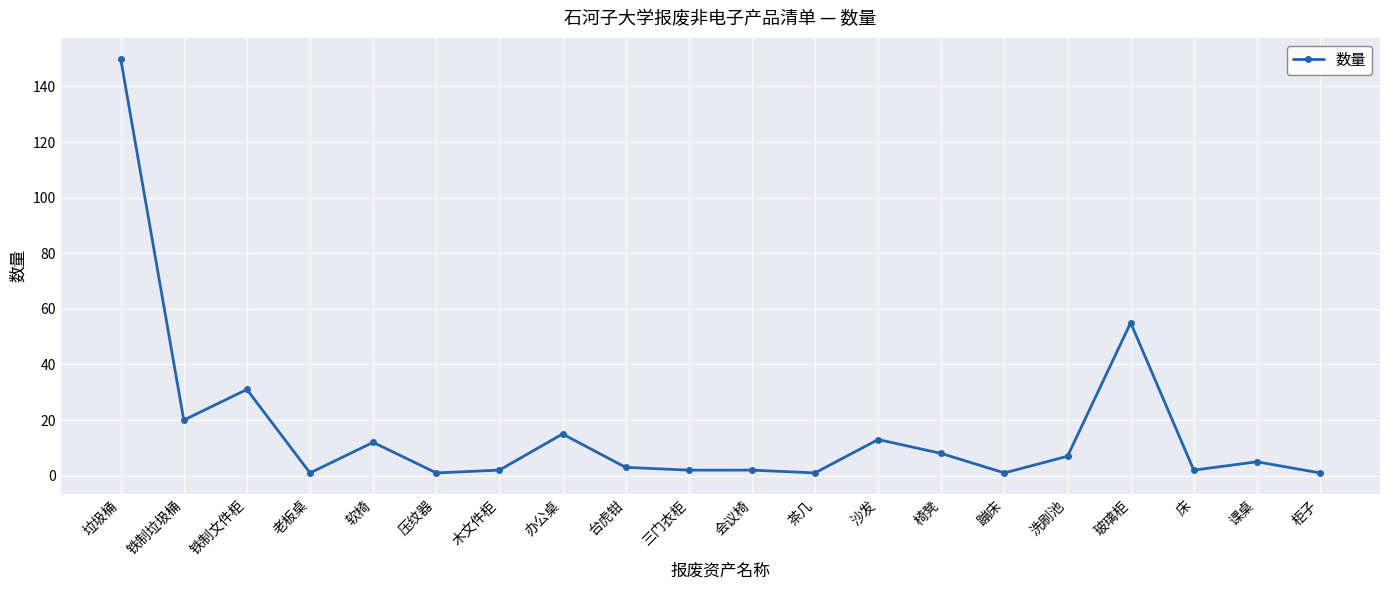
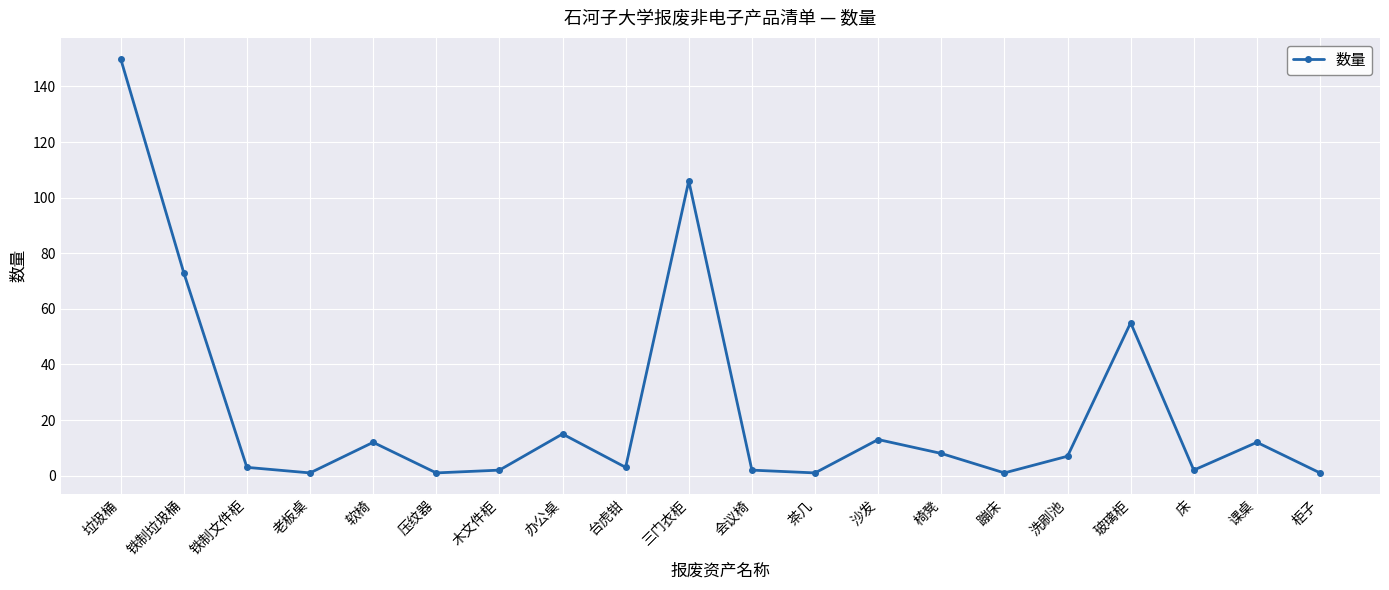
铁制垃圾桶: 20 -> 73
铁制文件柜: 31 -> 3
三门衣柜: 2 -> 106
课桌: 5 -> 12
